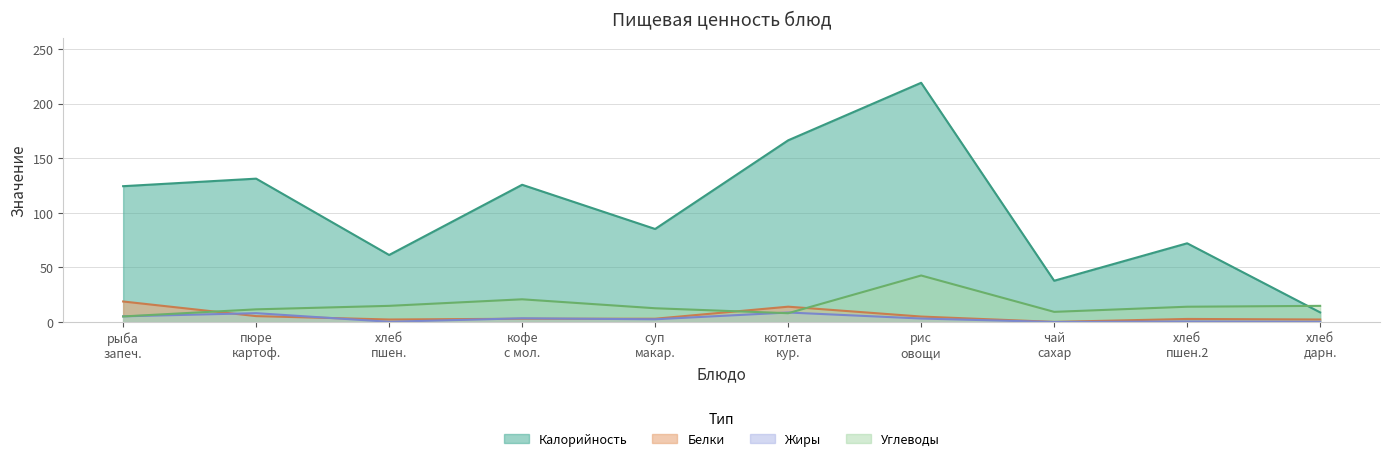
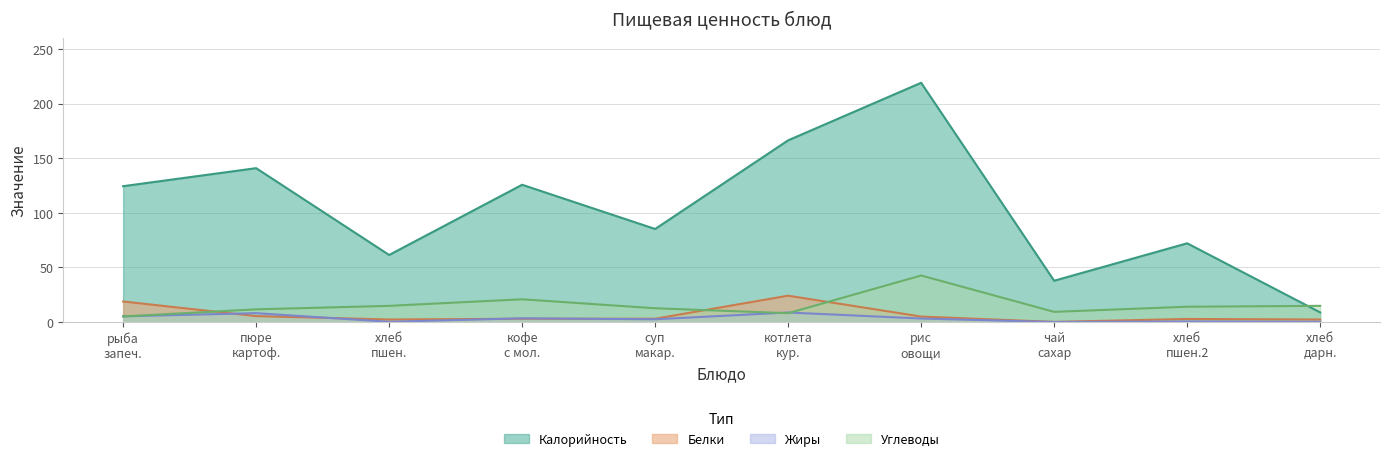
Калорийность, пюре картоф.: 131 -> 141
Белки, котлета кур.: 14 -> 24
